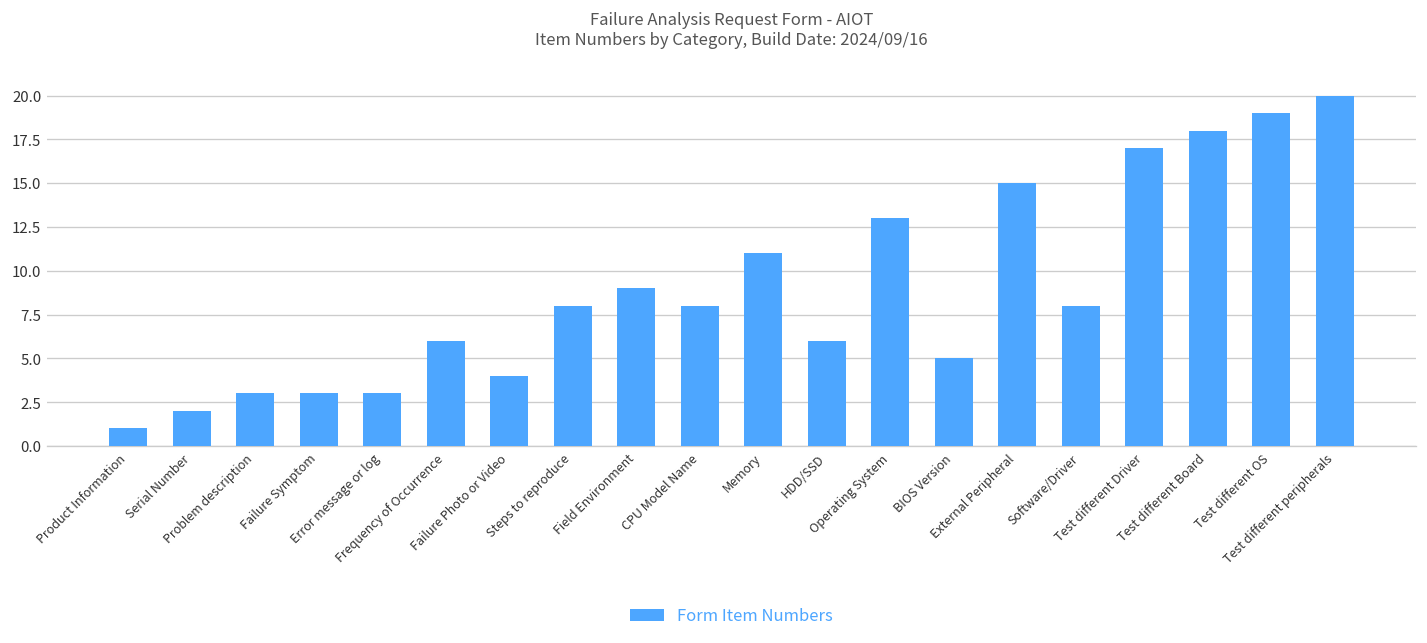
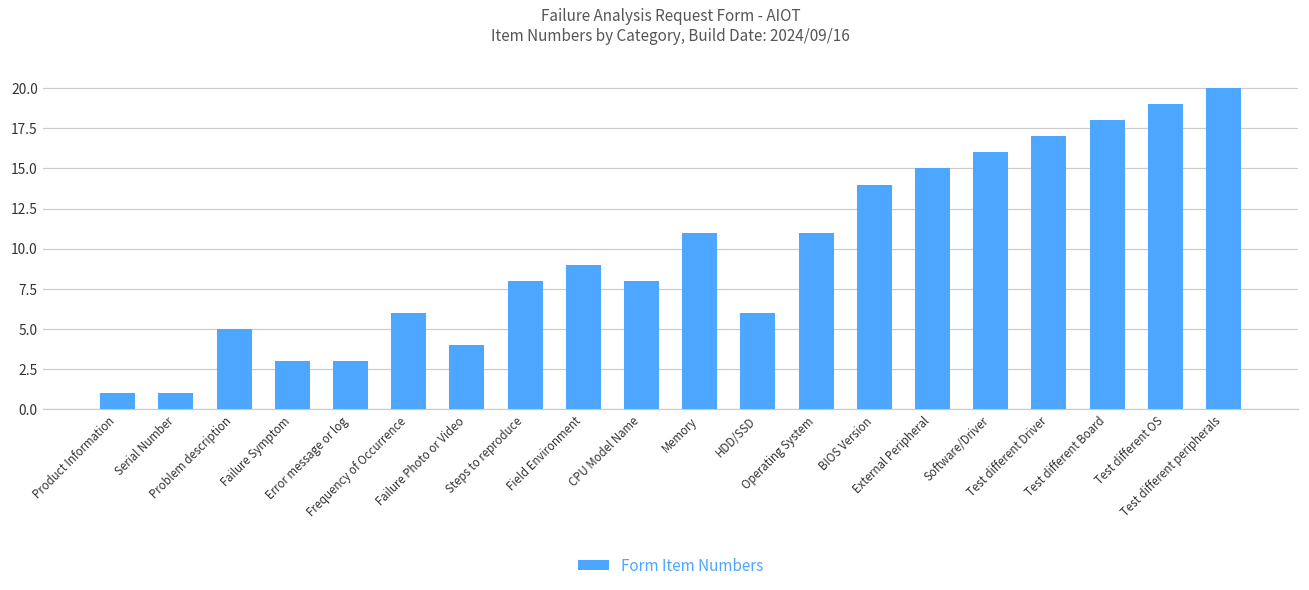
Serial Number: 2 -> 1
Problem description: 3 -> 5
Operating System: 13 -> 11
BIOS Version: 5 -> 14
Software/Driver: 8 -> 16
